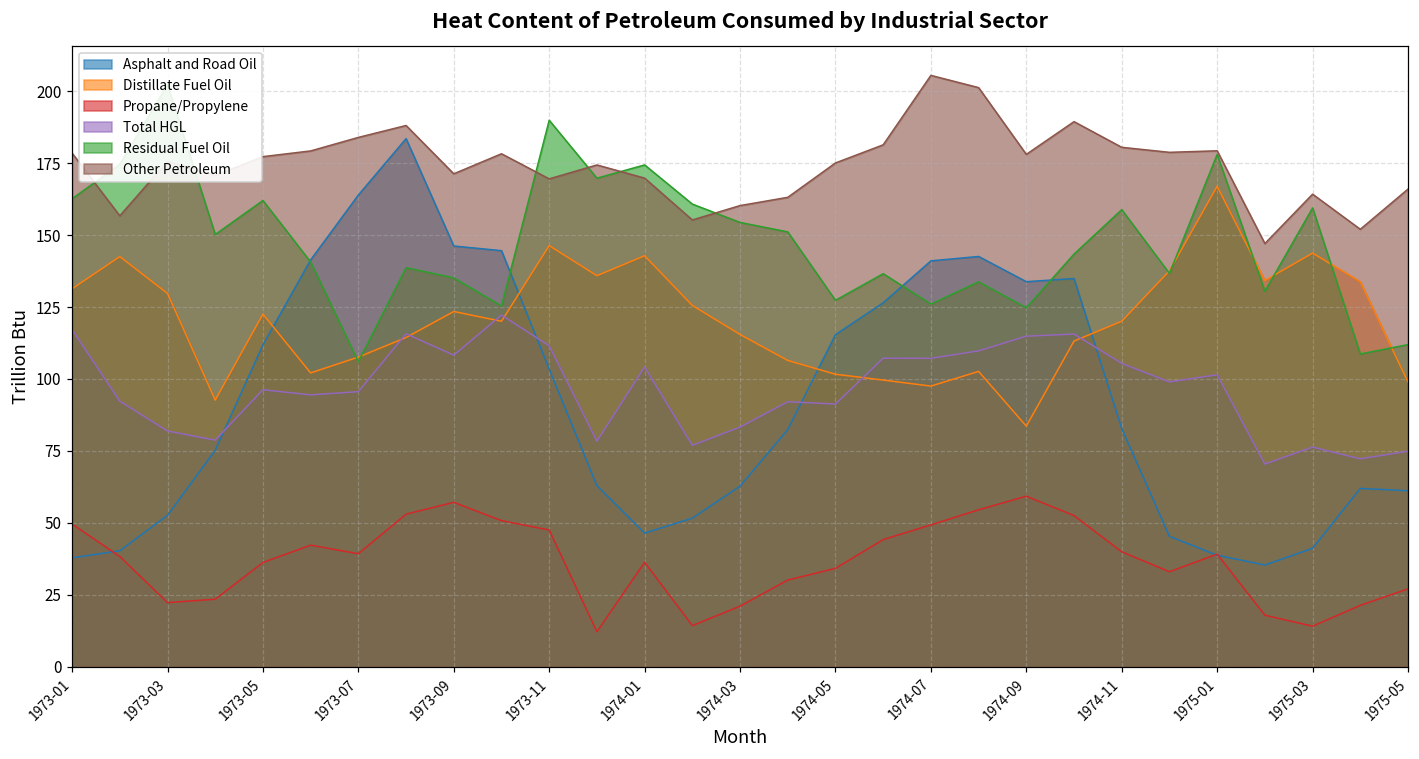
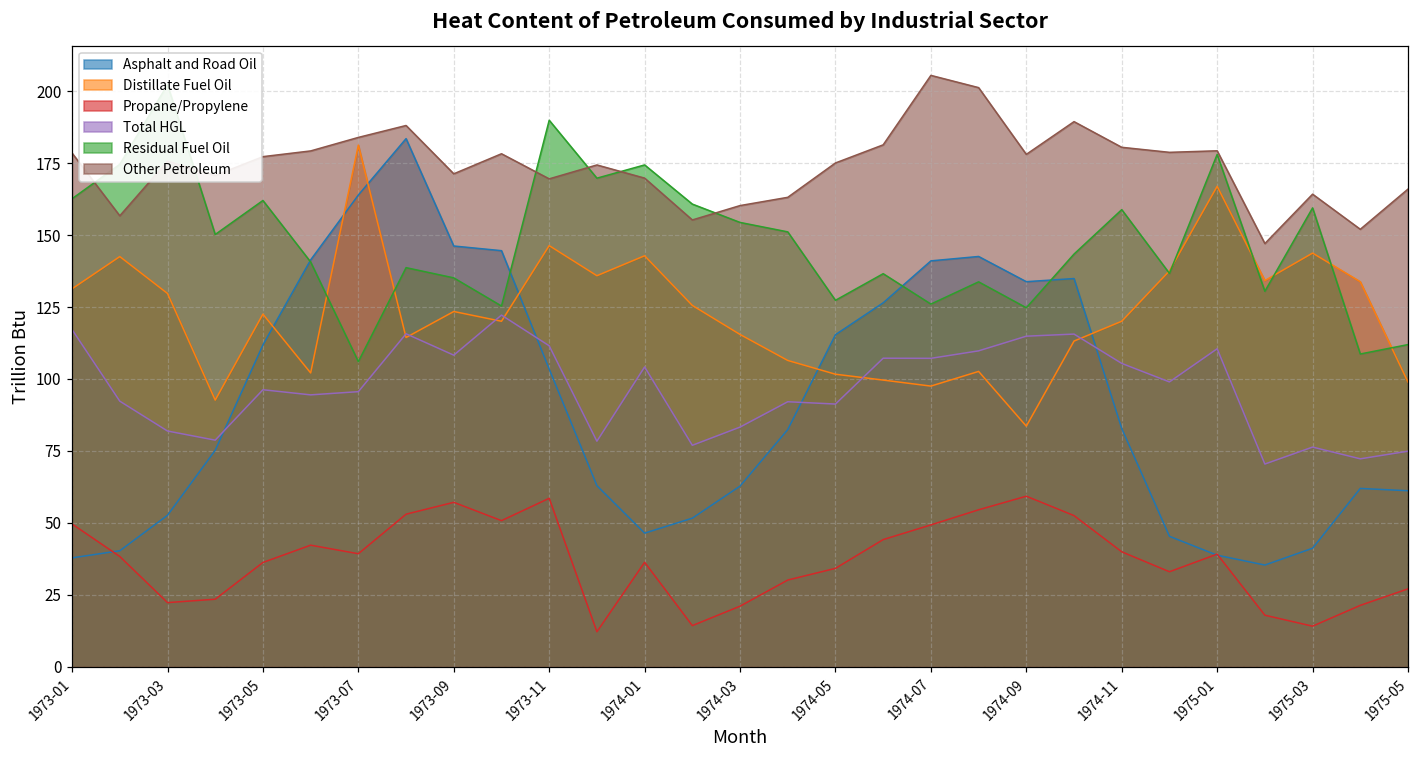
Distillate Fuel Oil, 1973-07: 108 -> 181
Propane/Propylene, 1973-11: 47 -> 59
Total HGL, 1975-01: 101 -> 111
